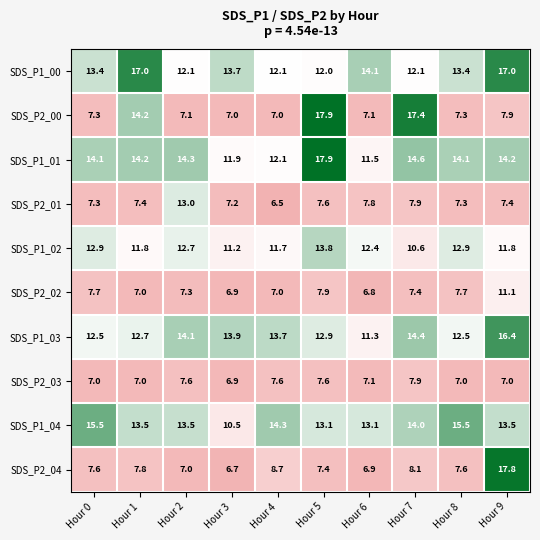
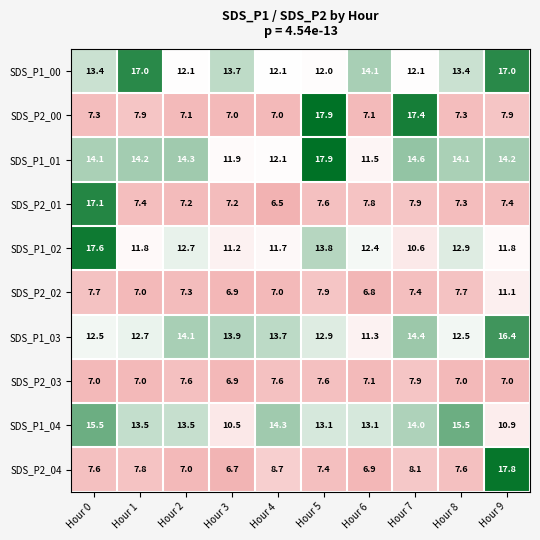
SDS_P2_00, Hour 1: 14.2 -> 7.9
SDS_P2_01, Hour 0: 7.3 -> 17.1
SDS_P2_01, Hour 2: 13.0 -> 7.2
SDS_P1_02, Hour 0: 12.9 -> 17.6
SDS_P1_04, Hour 9: 13.5 -> 10.9
